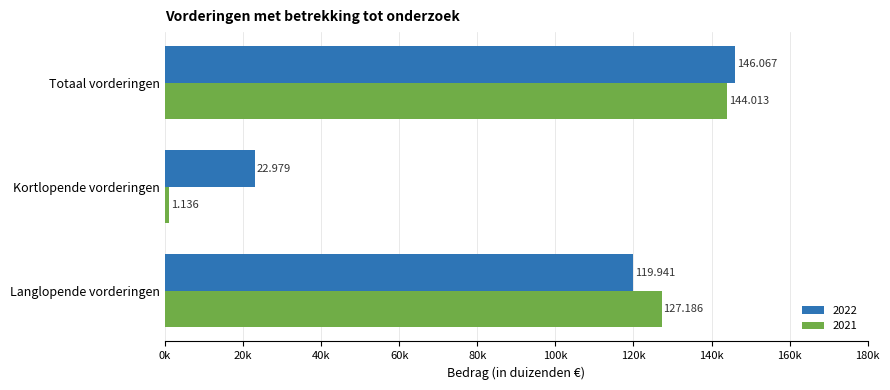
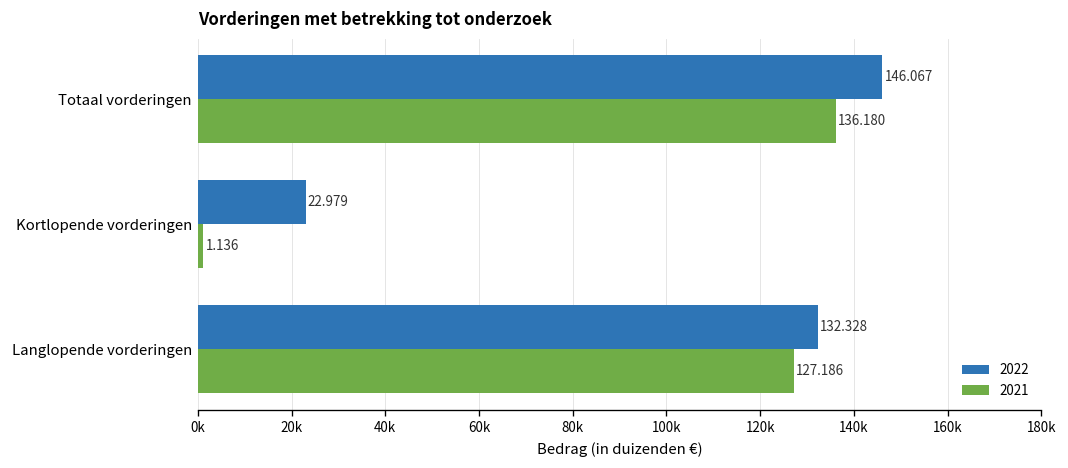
2021, Totaal vorderingen: 144.013 -> 136.180
2022, Langlopende vorderingen: 119.941 -> 132.328
